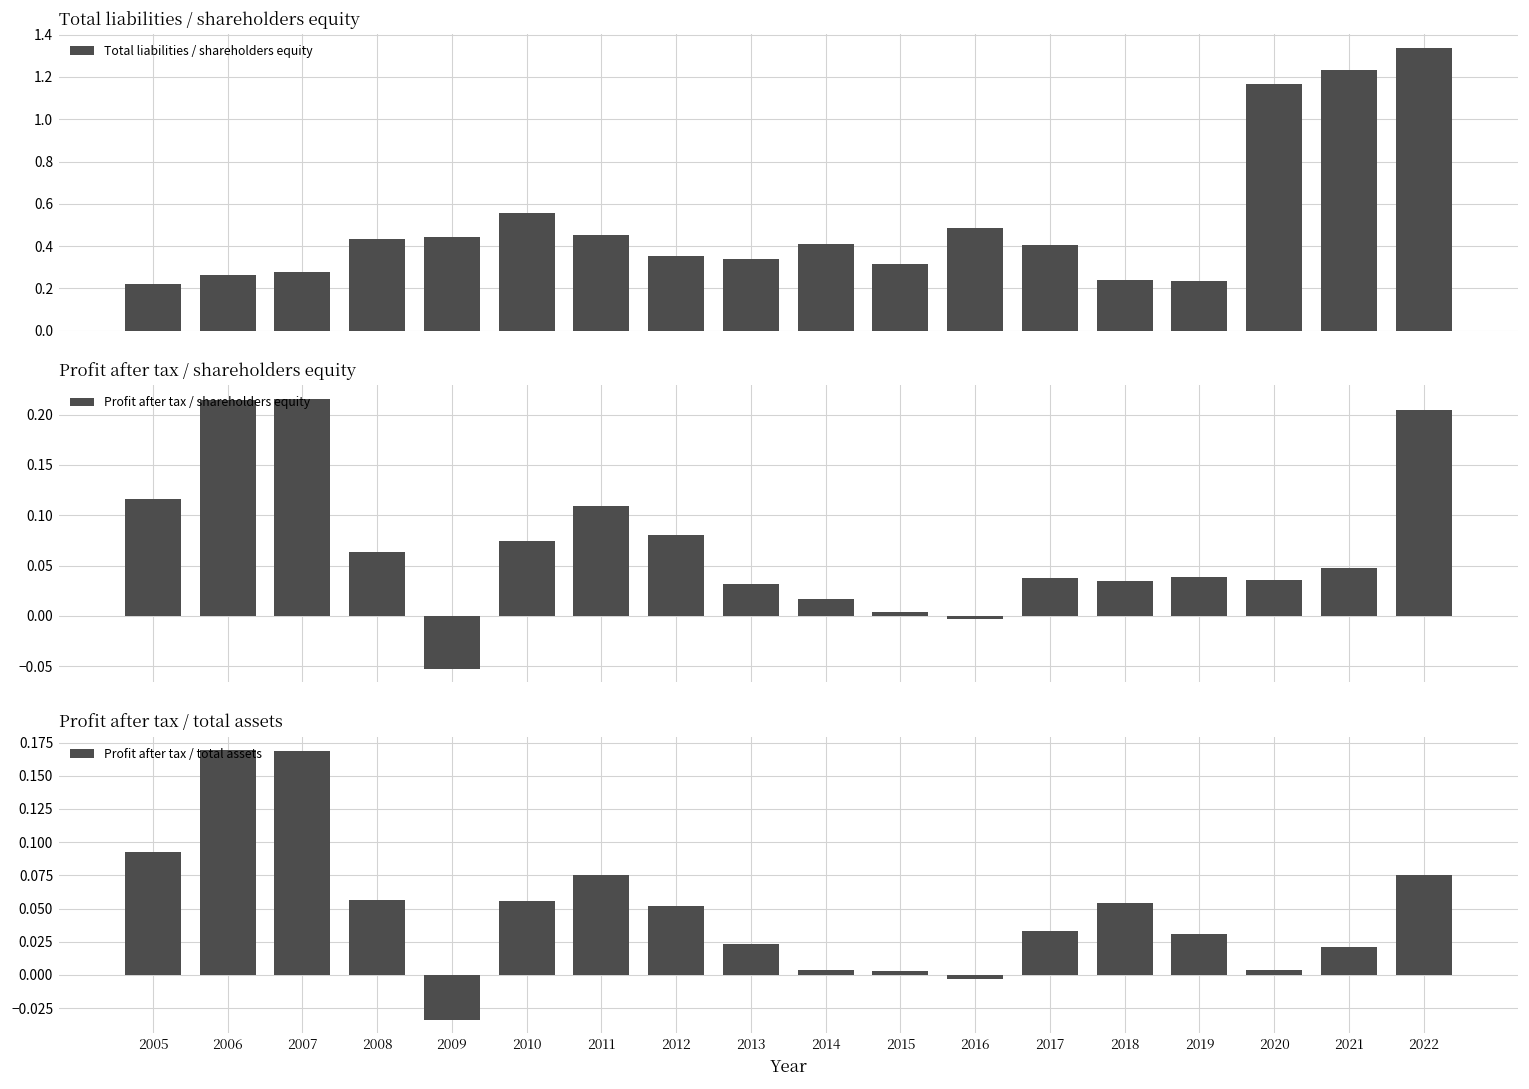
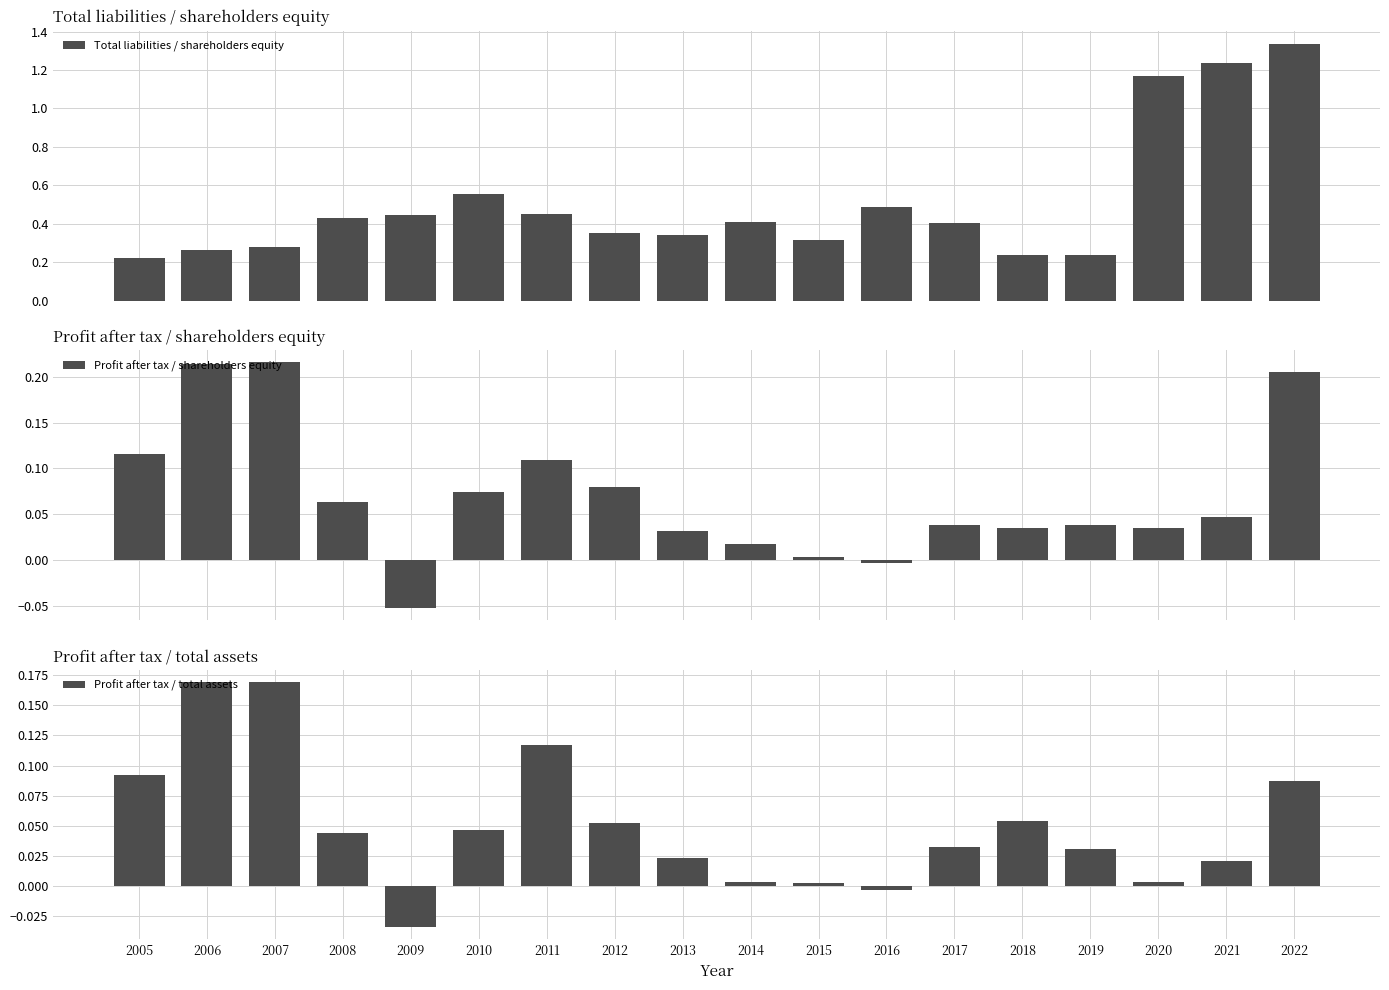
Profit after tax / total assets, 2008: 0.056 -> 0.044
Profit after tax / total assets, 2010: 0.056 -> 0.047
Profit after tax / total assets, 2011: 0.075 -> 0.117
Profit after tax / total assets, 2022: 0.075 -> 0.088
